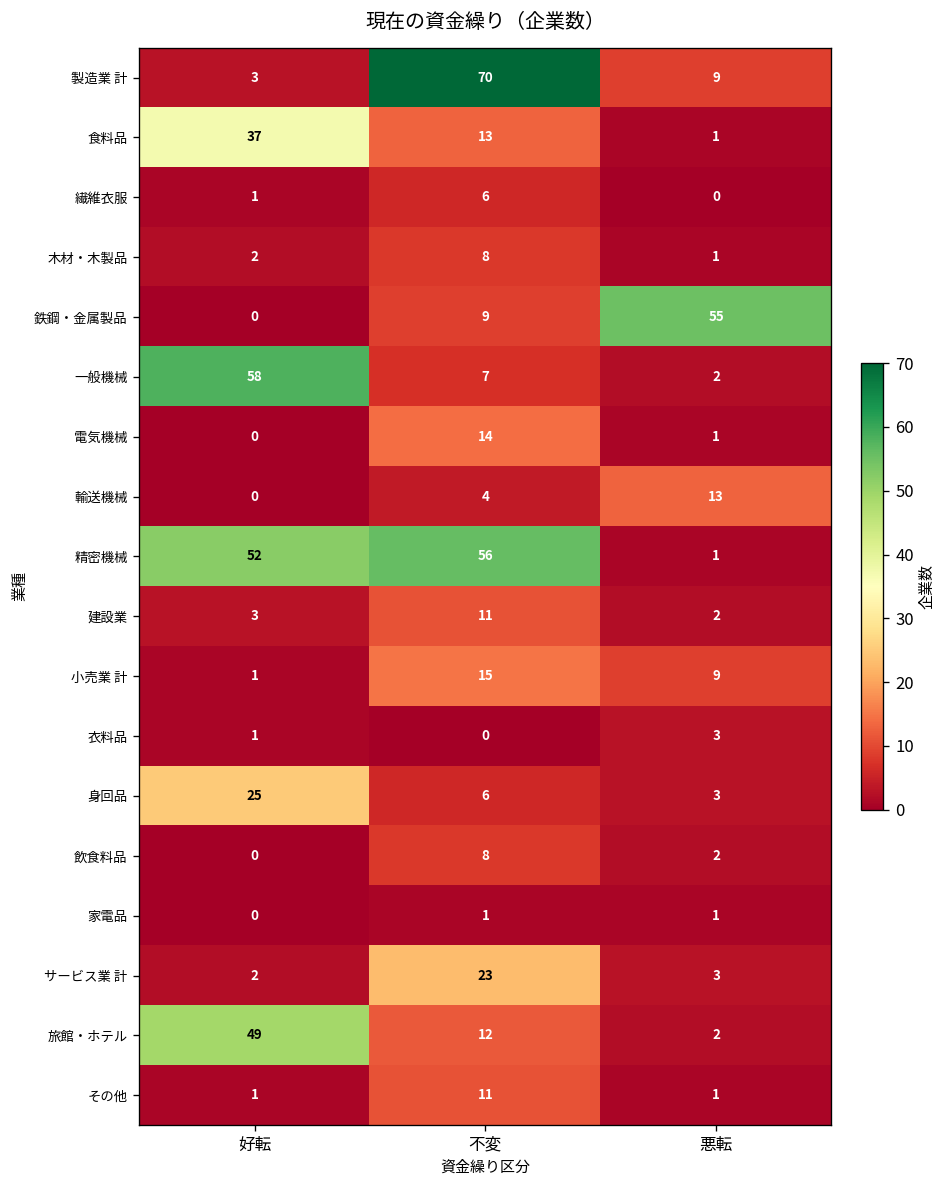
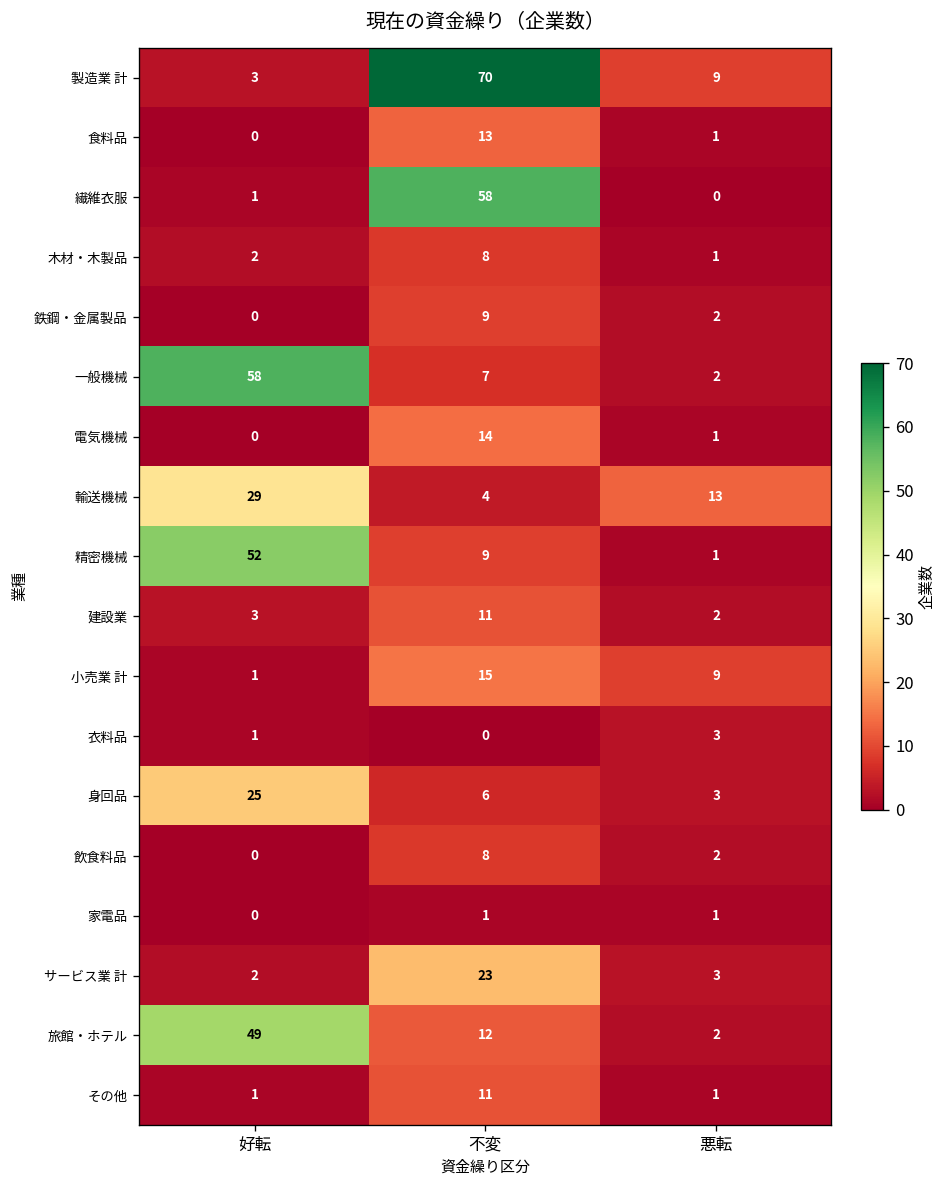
食料品, 好転: 37 -> 0
繊維衣服, 不変: 6 -> 58
鉄鋼・金属製品, 悪転: 55 -> 2
輸送機械, 好転: 0 -> 29
精密機械, 不変: 56 -> 9
